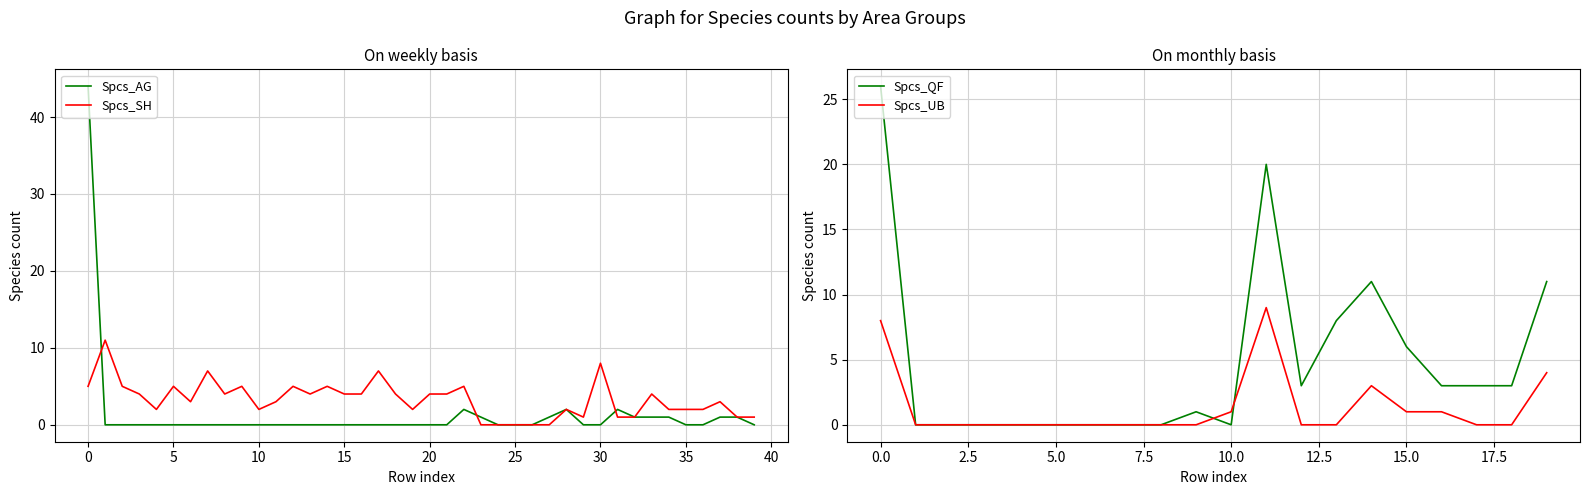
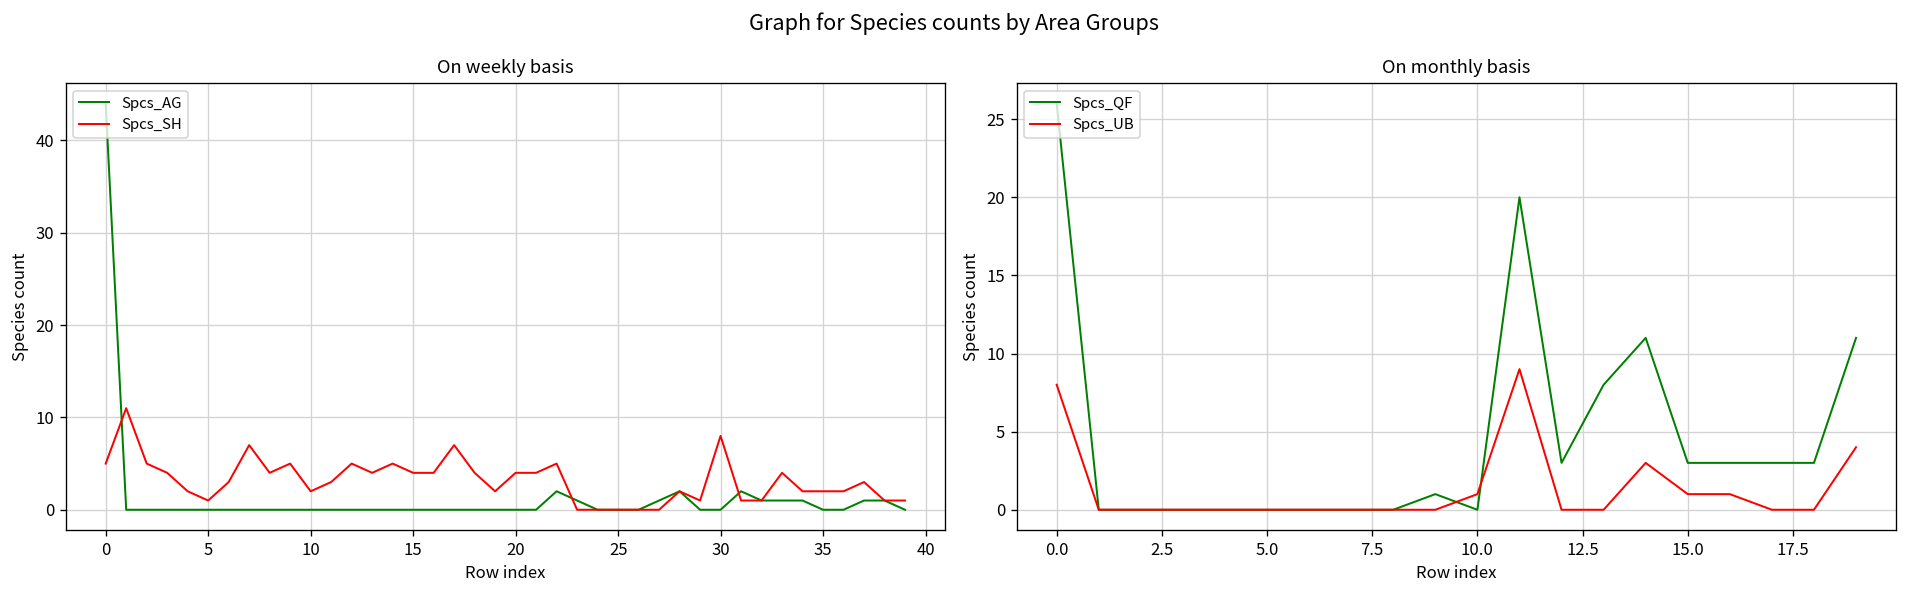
On weekly basis, Spcs_SH, 5: 5 -> 1
On monthly basis, Spcs_QF, 15.0: 6 -> 3
